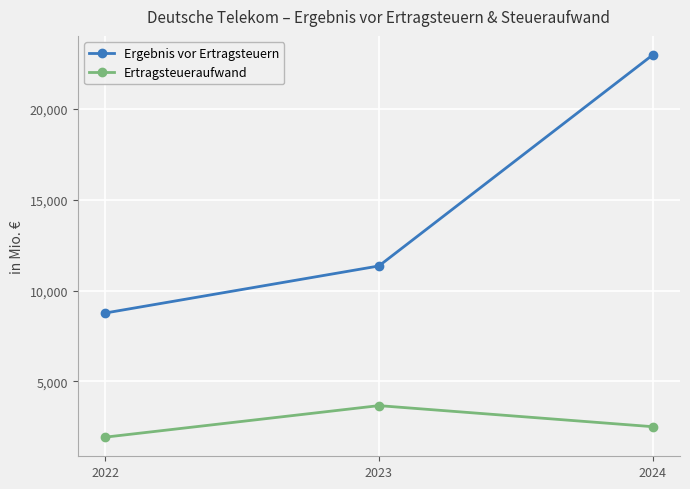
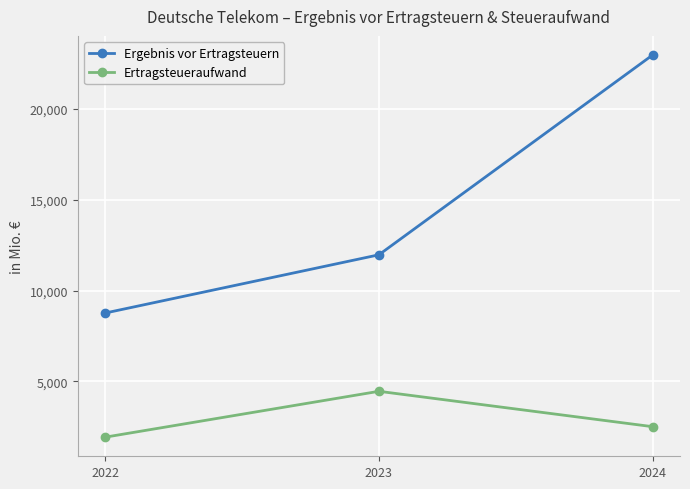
Ergebnis vor Ertragsteuern, 2023: 11,400 -> 12,000
Ertragsteueraufwand, 2023: 3,700 -> 4,500
